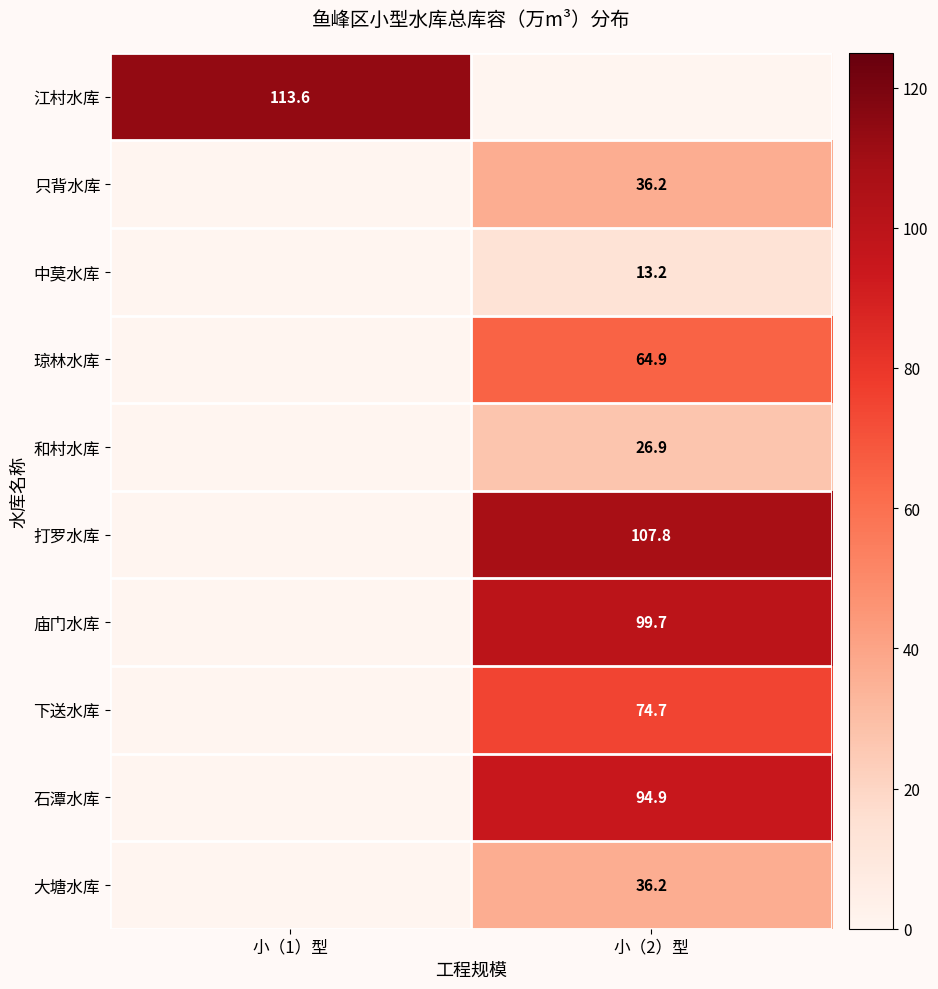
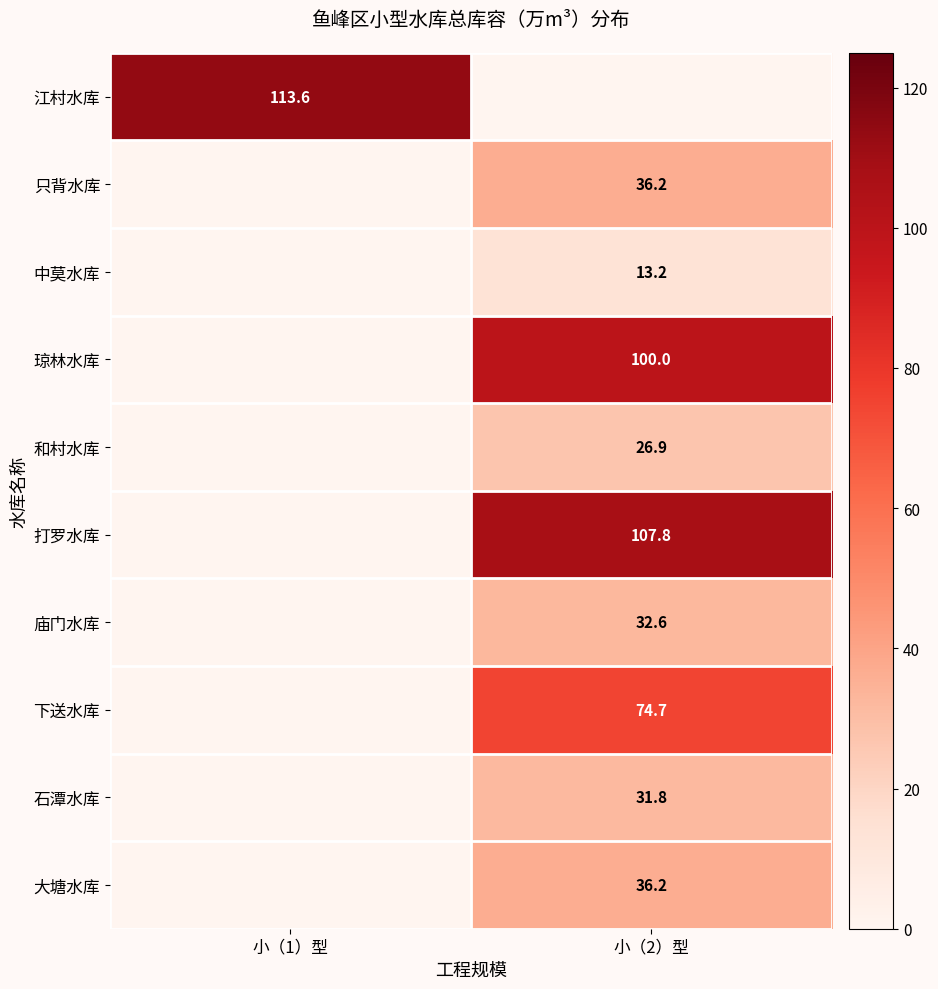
琼林水库, 小（2）型: 64.9 -> 100.0
庙门水库, 小（2）型: 99.7 -> 32.6
石潭水库, 小（2）型: 94.9 -> 31.8
